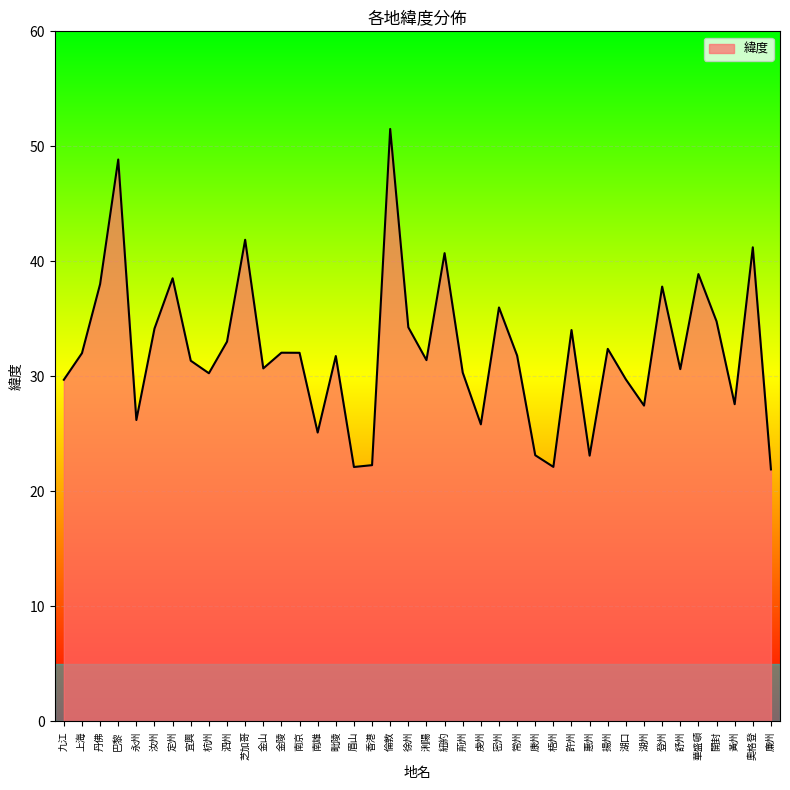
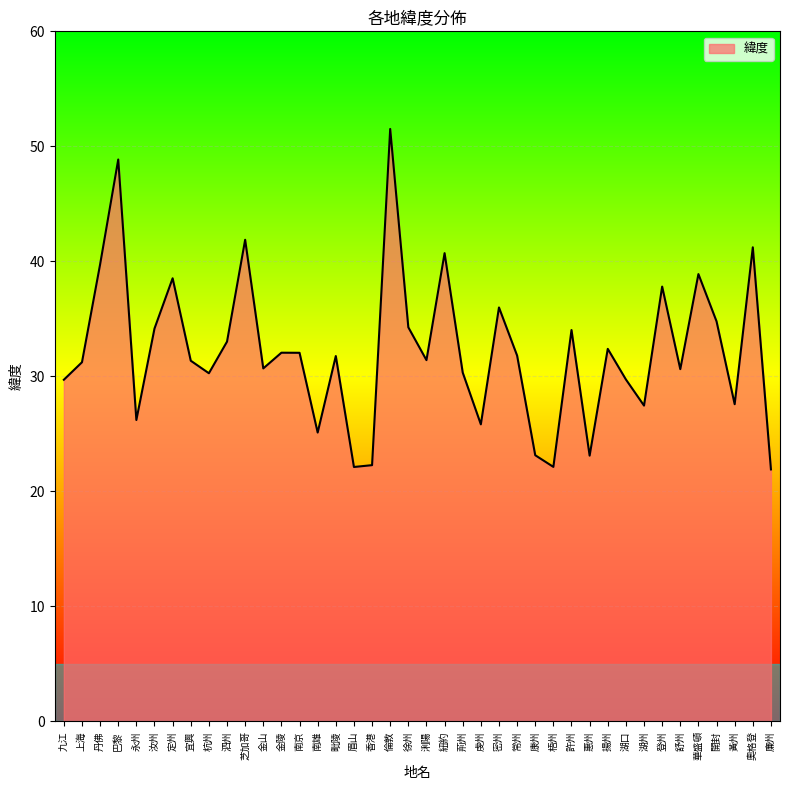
上海: 32.0 -> 31.2
丹佛: 38.0 -> 39.7
